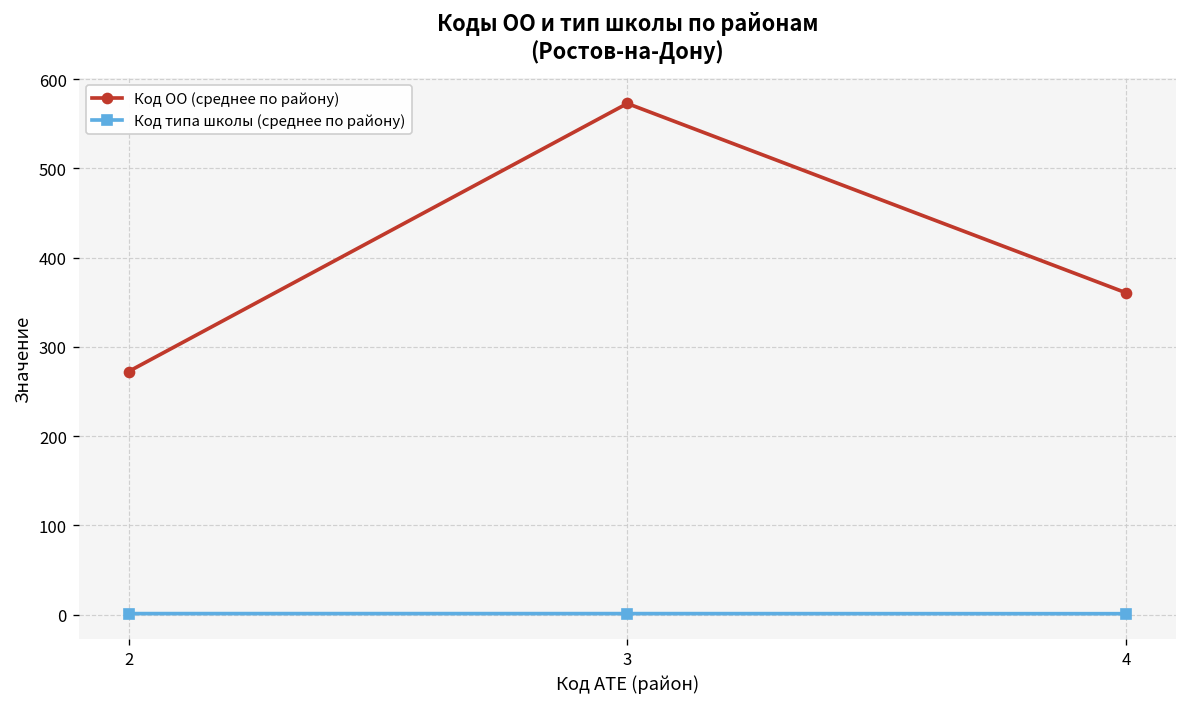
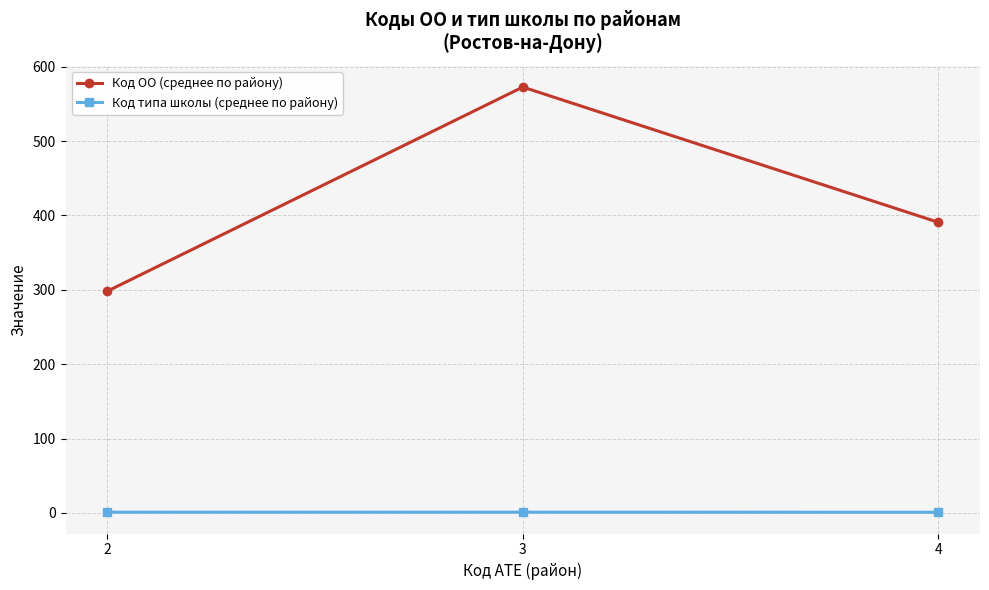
Код ОО (среднее по району), 2: 270 -> 300
Код ОО (среднее по району), 4: 360 -> 390
